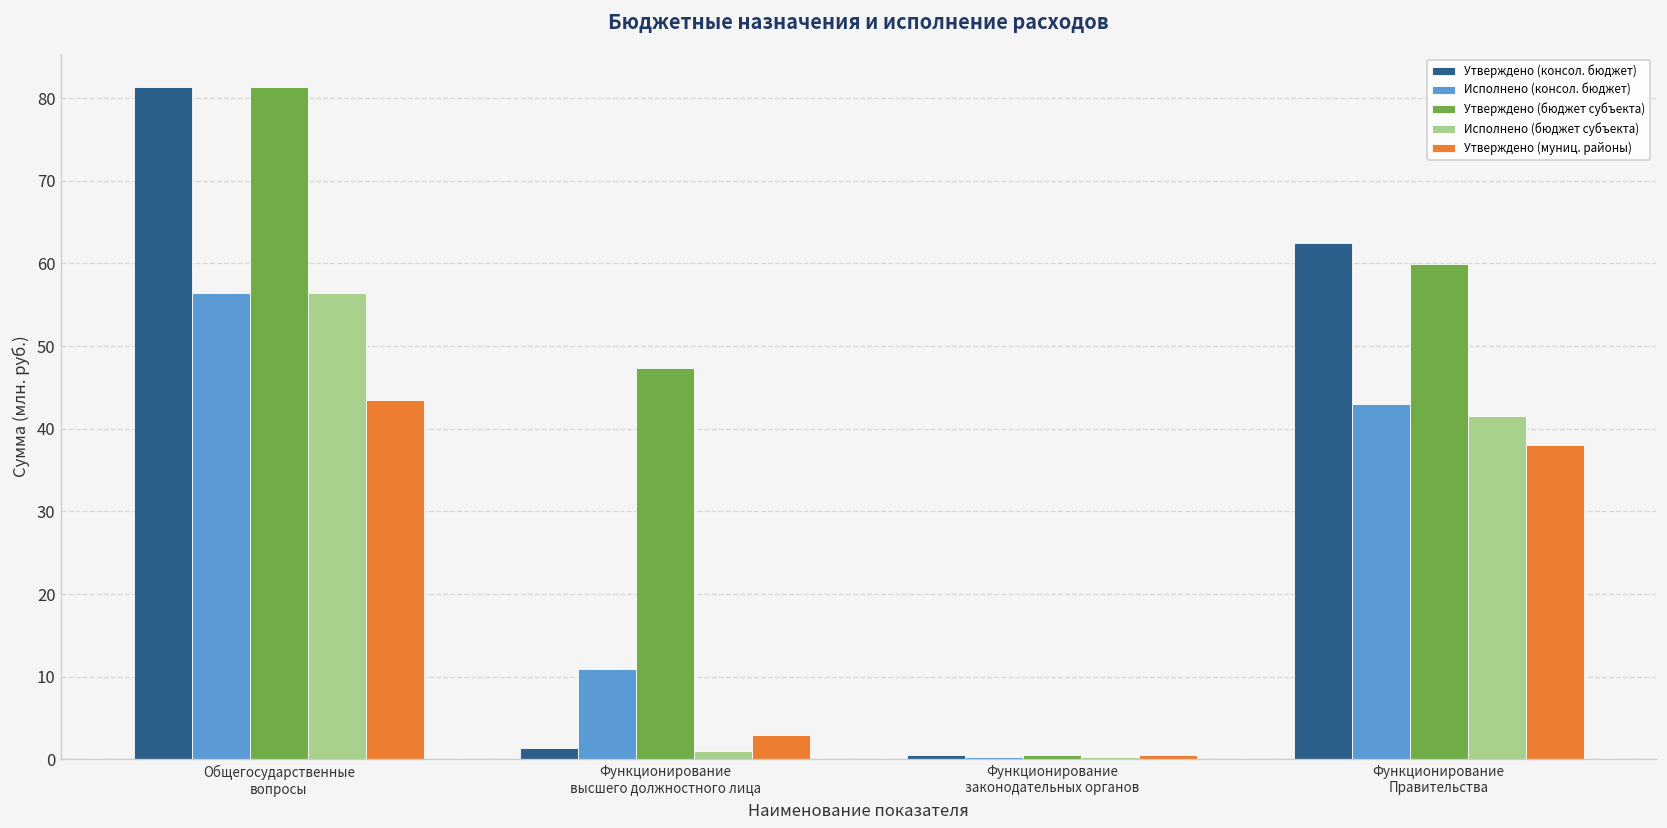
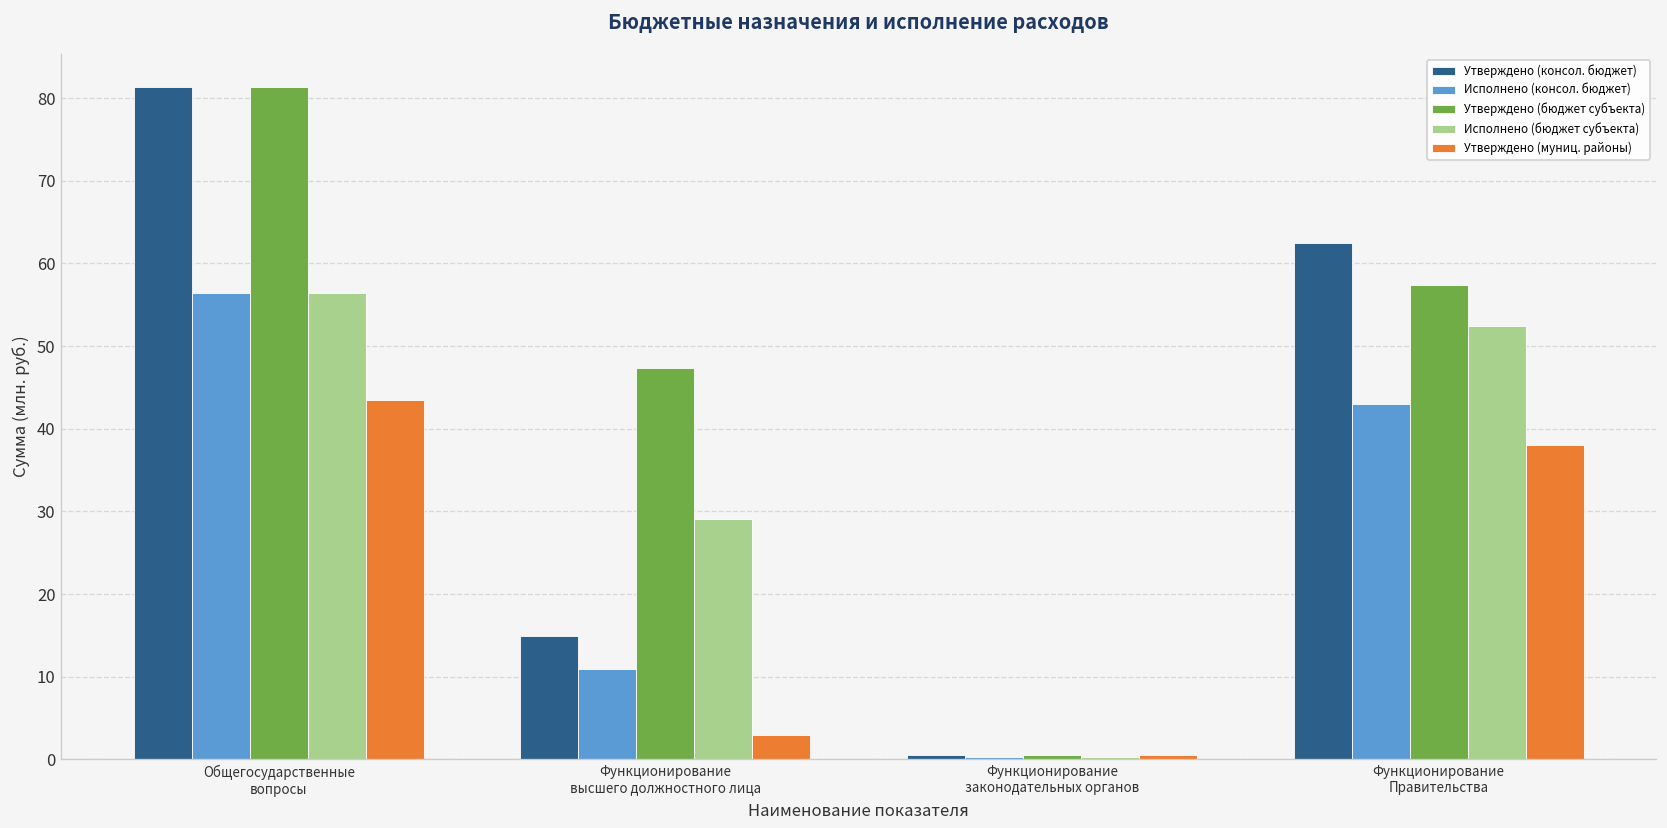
Утверждено (консол. бюджет), Функционирование высшего должностного лица: 1 -> 15
Исполнено (бюджет субъекта), Функционирование высшего должностного лица: 1 -> 29
Утверждено (бюджет субъекта), Функционирование Правительства: 60 -> 57
Исполнено (бюджет субъекта), Функционирование Правительства: 42 -> 52
